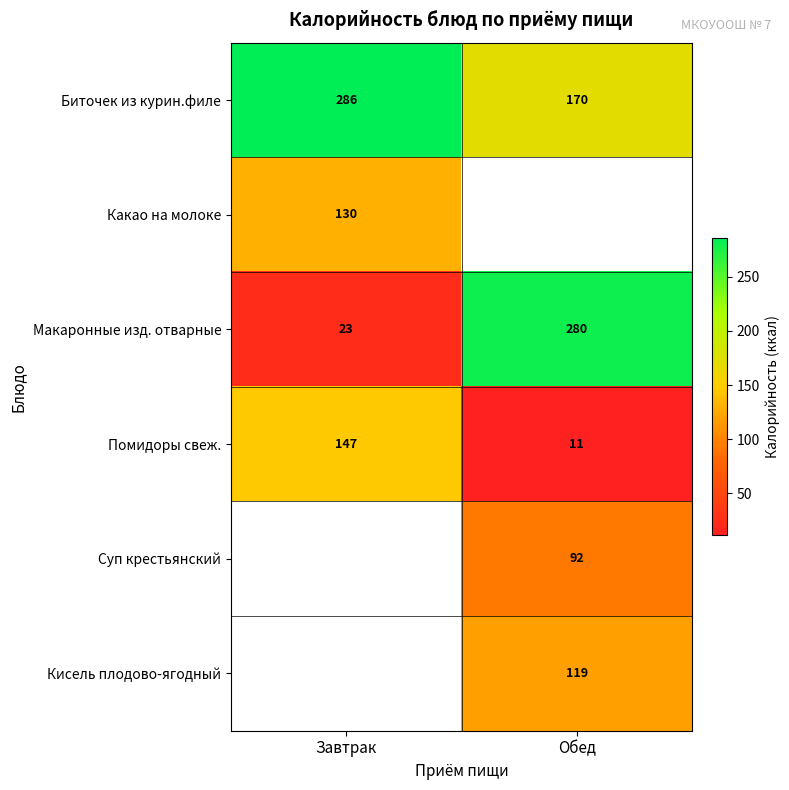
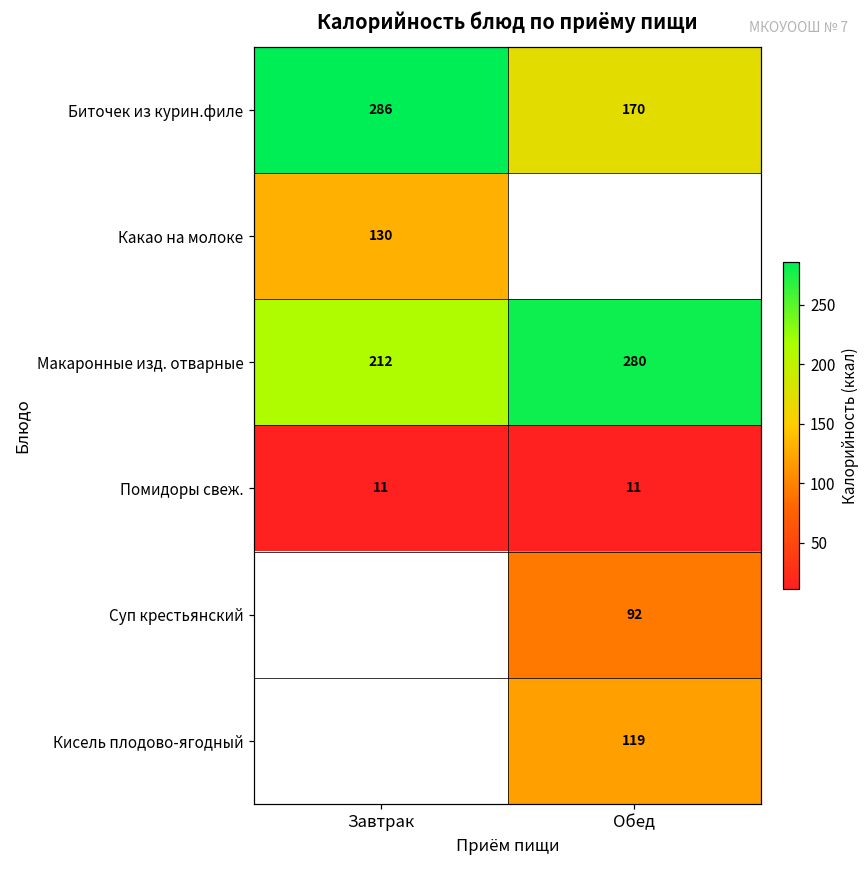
Макаронные изд. отварные, Завтрак: 23 -> 212
Помидоры свеж., Завтрак: 147 -> 11
